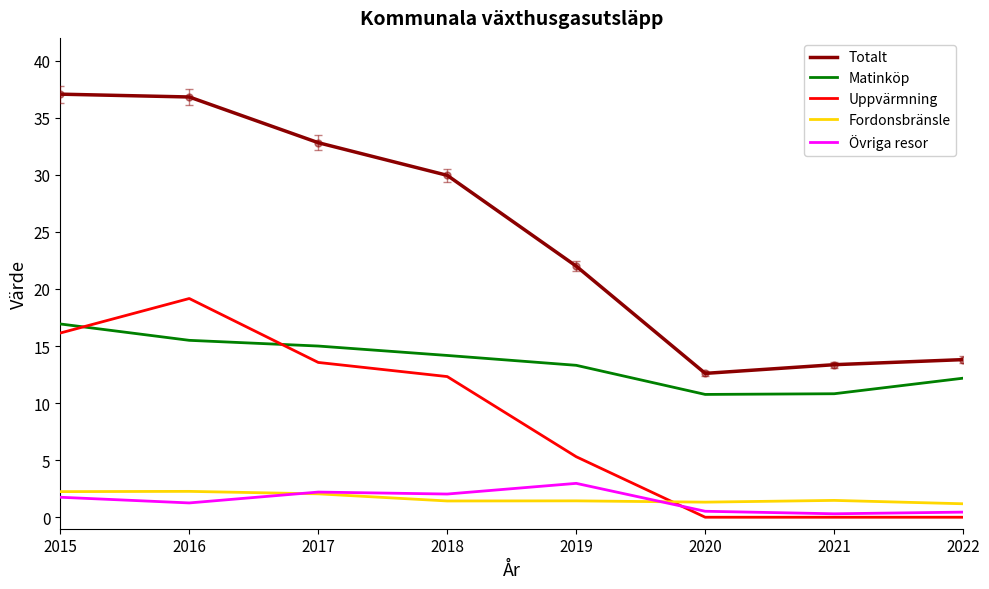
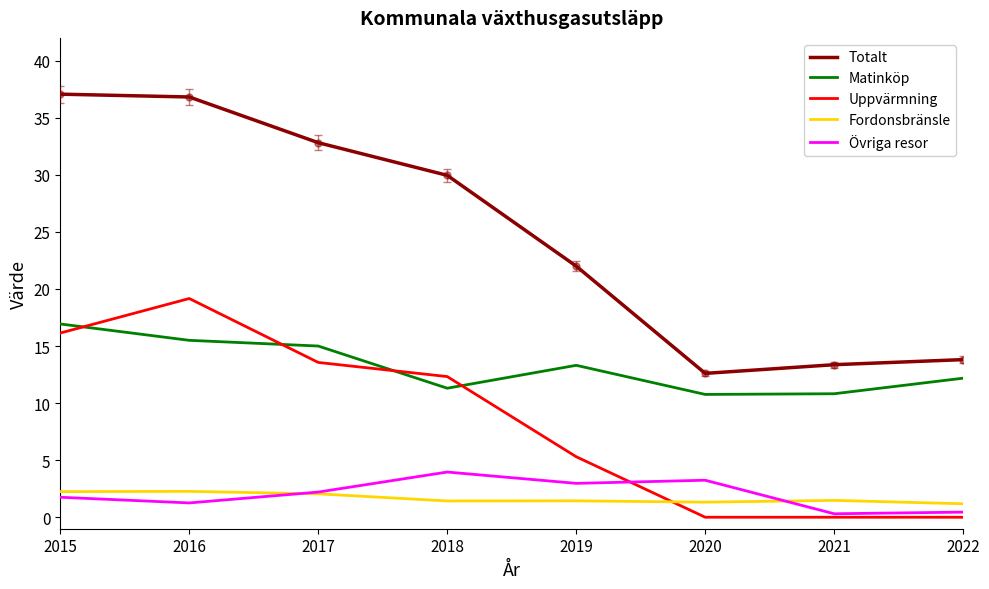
Matinköp, 2018: 14.2 -> 11.3
Övriga resor, 2018: 2.0 -> 4.0
Övriga resor, 2020: 0.5 -> 3.2
